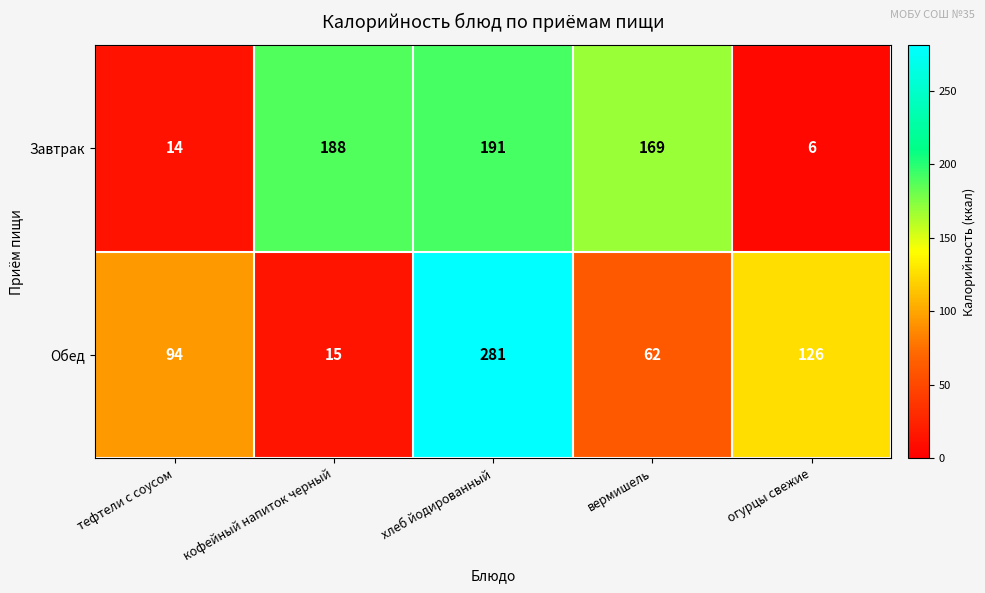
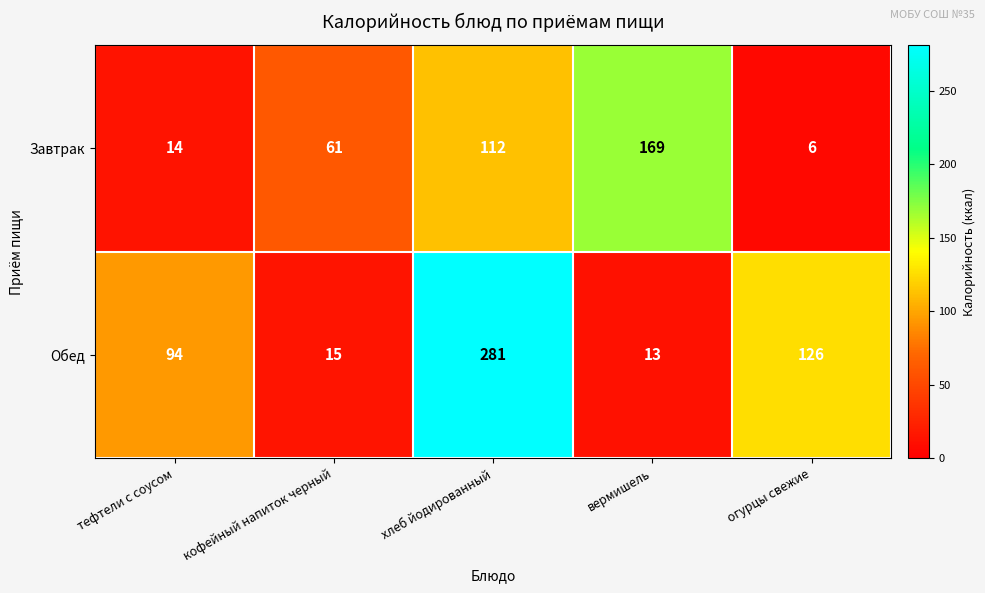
Завтрак, кофейный напиток черный: 188 -> 61
Завтрак, хлеб йодированный: 191 -> 112
Обед, вермишель: 62 -> 13
